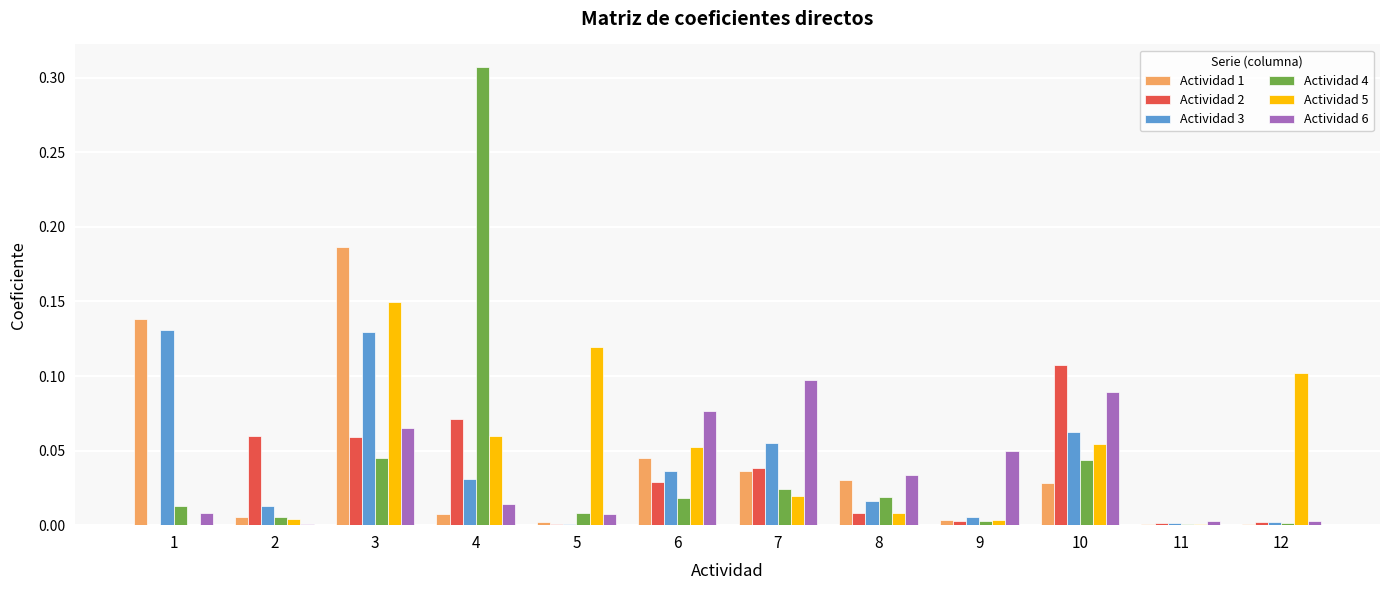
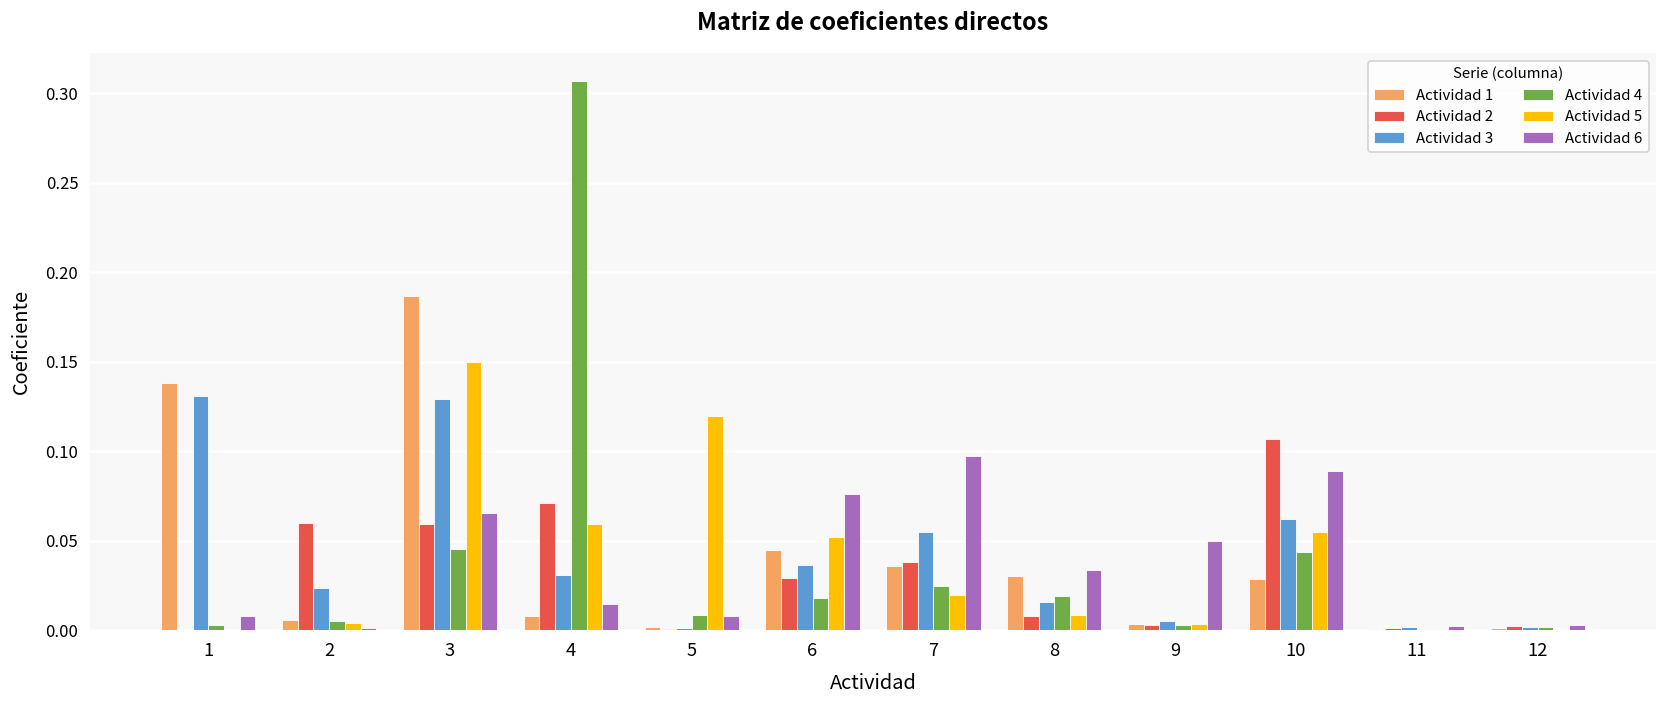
Actividad 4, 1: 0.013 -> 0.003
Actividad 3, 2: 0.013 -> 0.024
Actividad 5, 12: 0.102 -> 0.001
